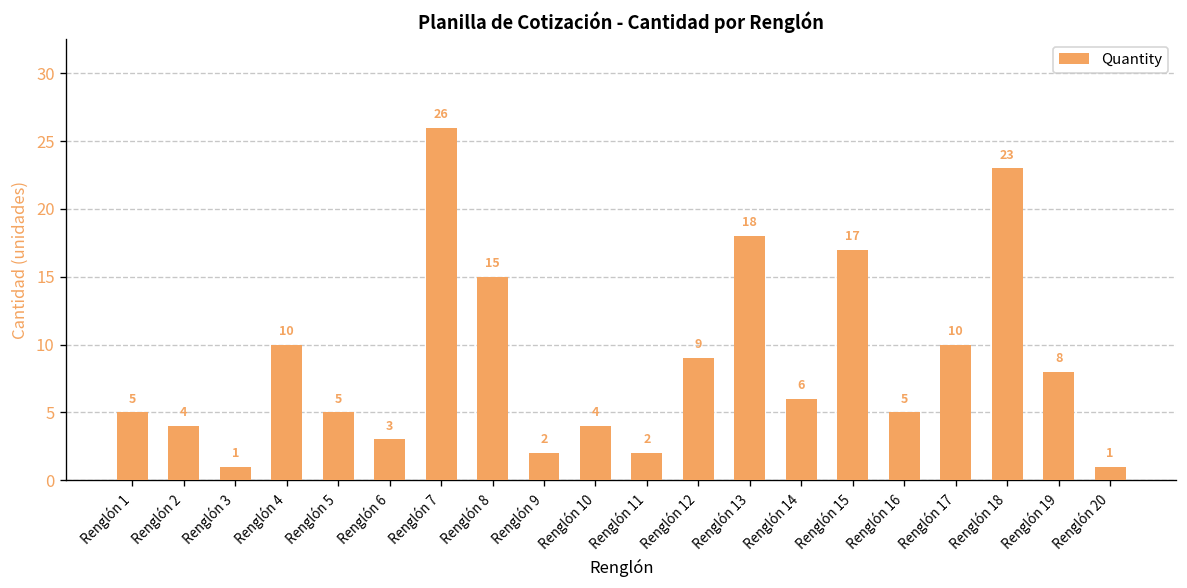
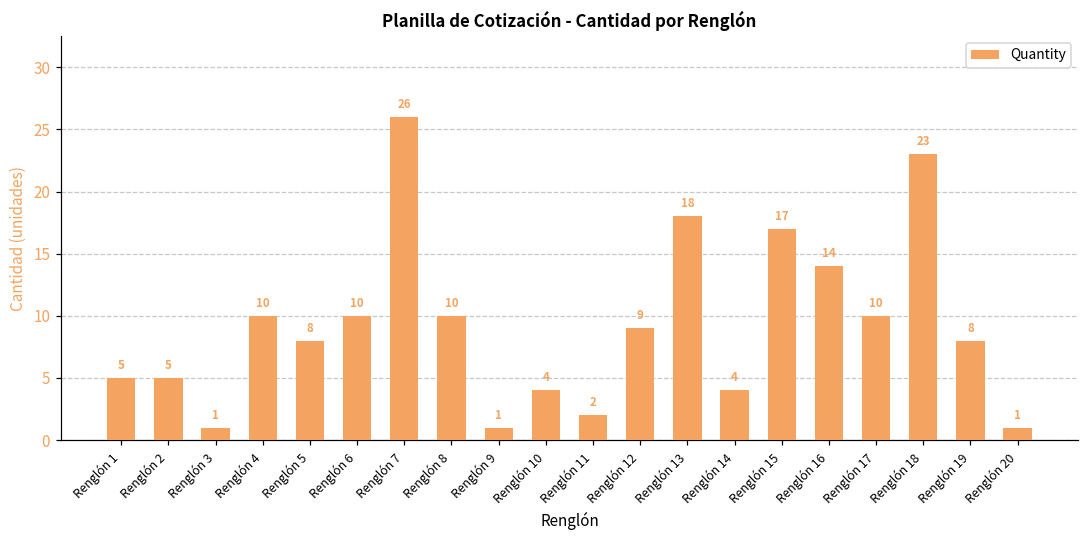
Renglón 2: 4 -> 5
Renglón 5: 5 -> 8
Renglón 6: 3 -> 10
Renglón 8: 15 -> 10
Renglón 9: 2 -> 1
Renglón 14: 6 -> 4
Renglón 16: 5 -> 14
